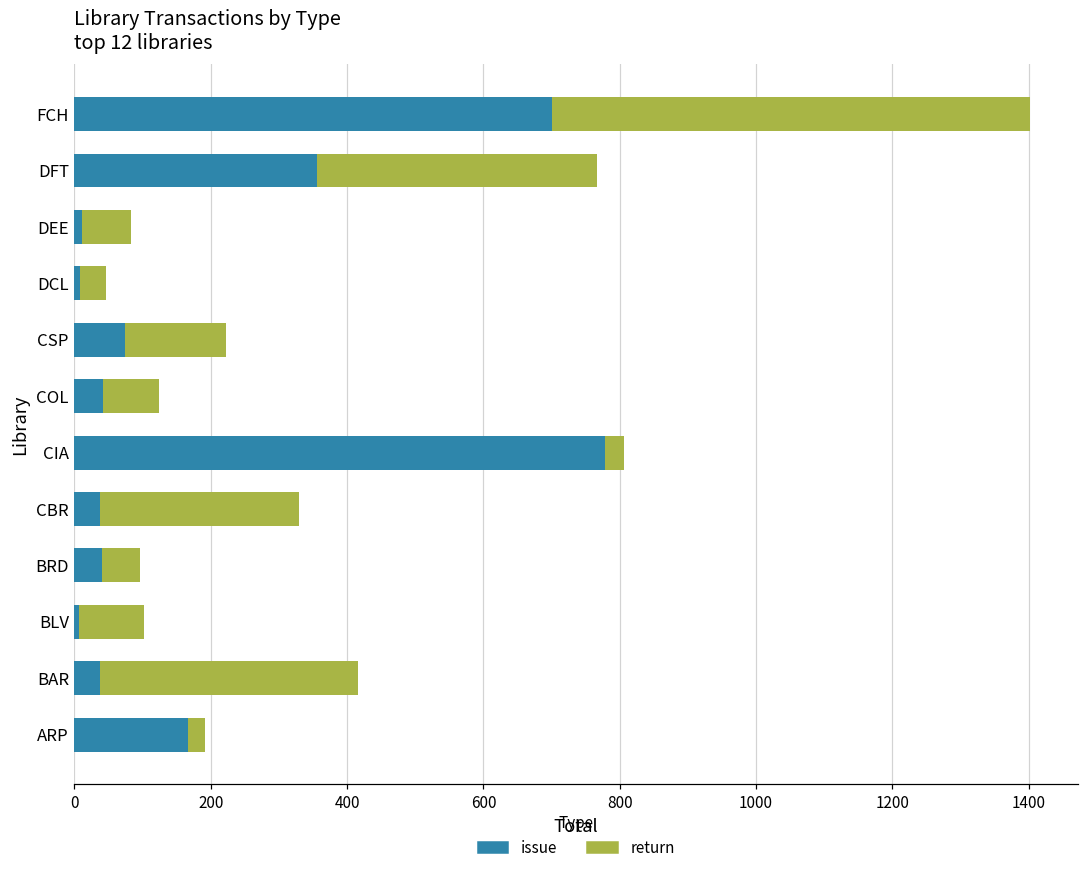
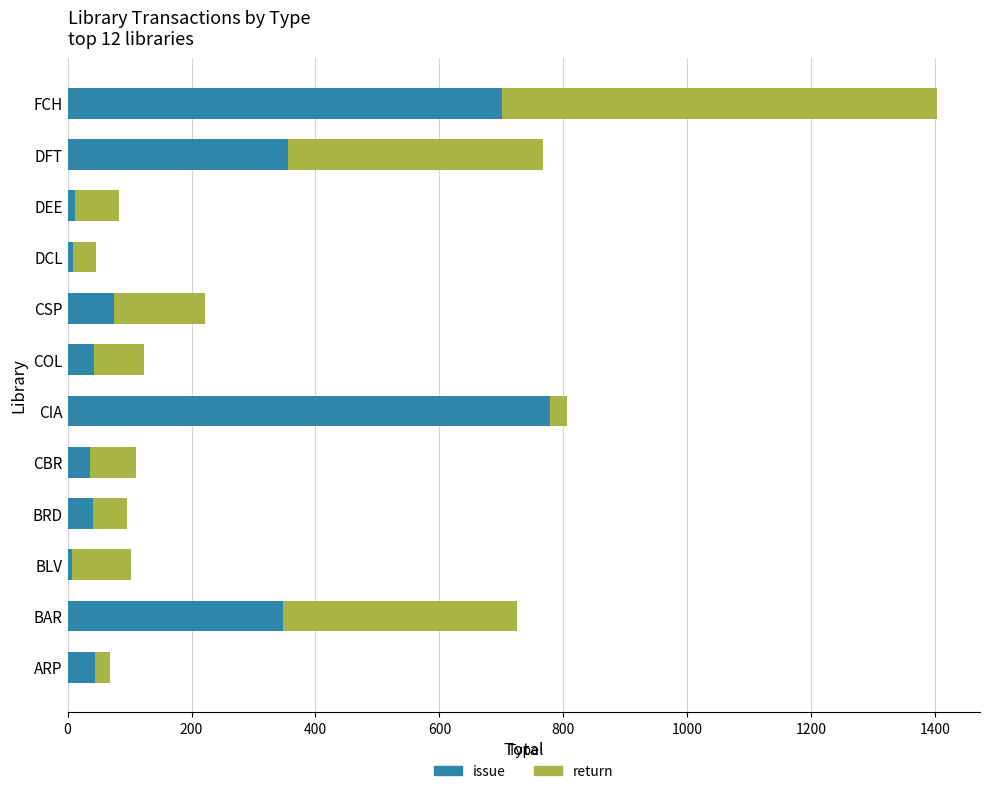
return, CBR: 290 -> 70
issue, BAR: 40 -> 350
issue, ARP: 170 -> 50
